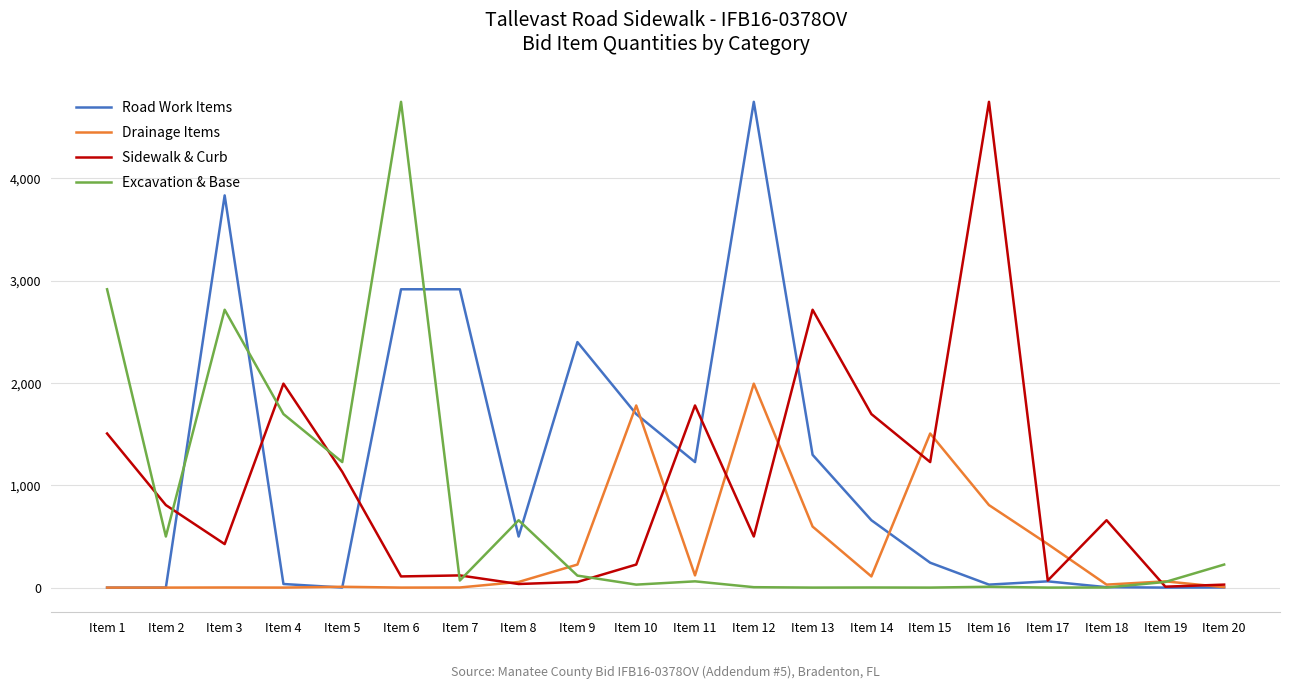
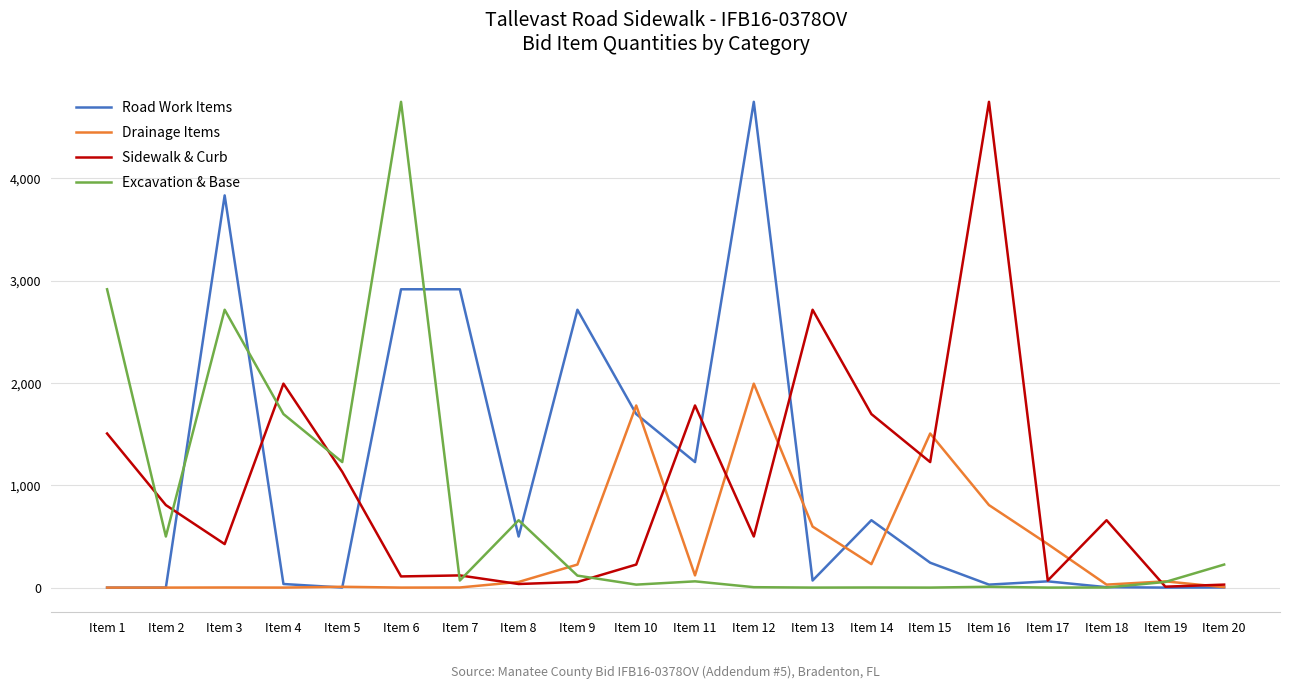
Road Work Items, Item 9: 2,400 -> 2,720
Road Work Items, Item 13: 1,300 -> 70
Drainage Items, Item 14: 110 -> 230
